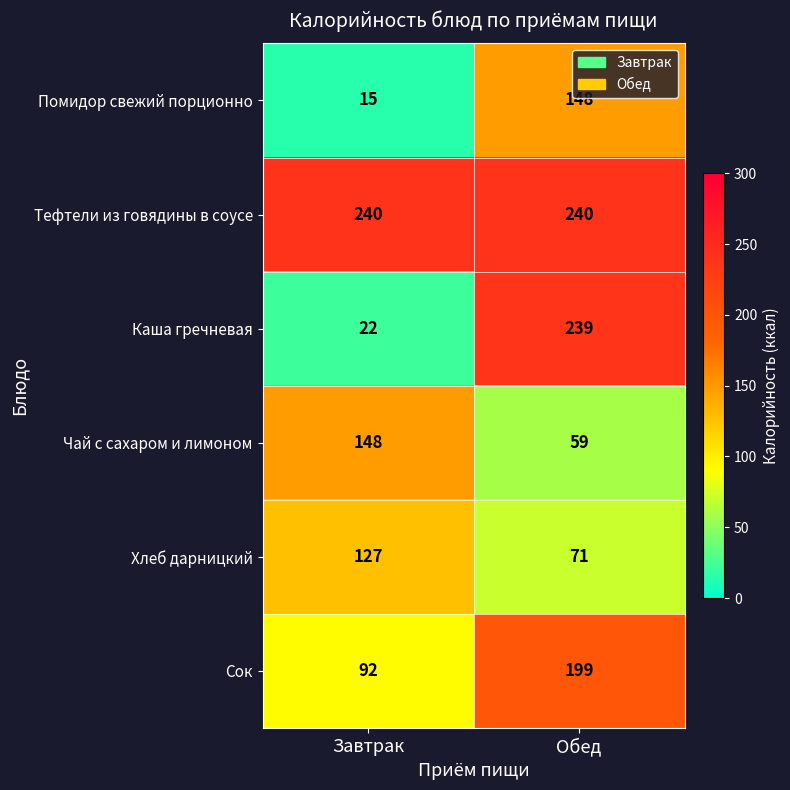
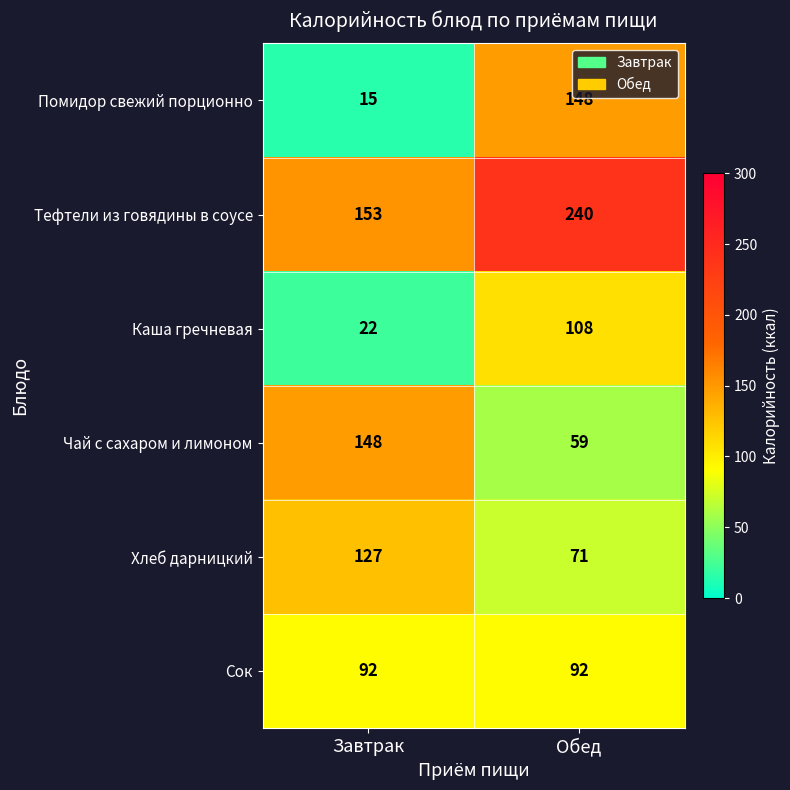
Тефтели из говядины в соусе, Завтрак: 240 -> 153
Каша гречневая, Обед: 239 -> 108
Сок, Обед: 199 -> 92
